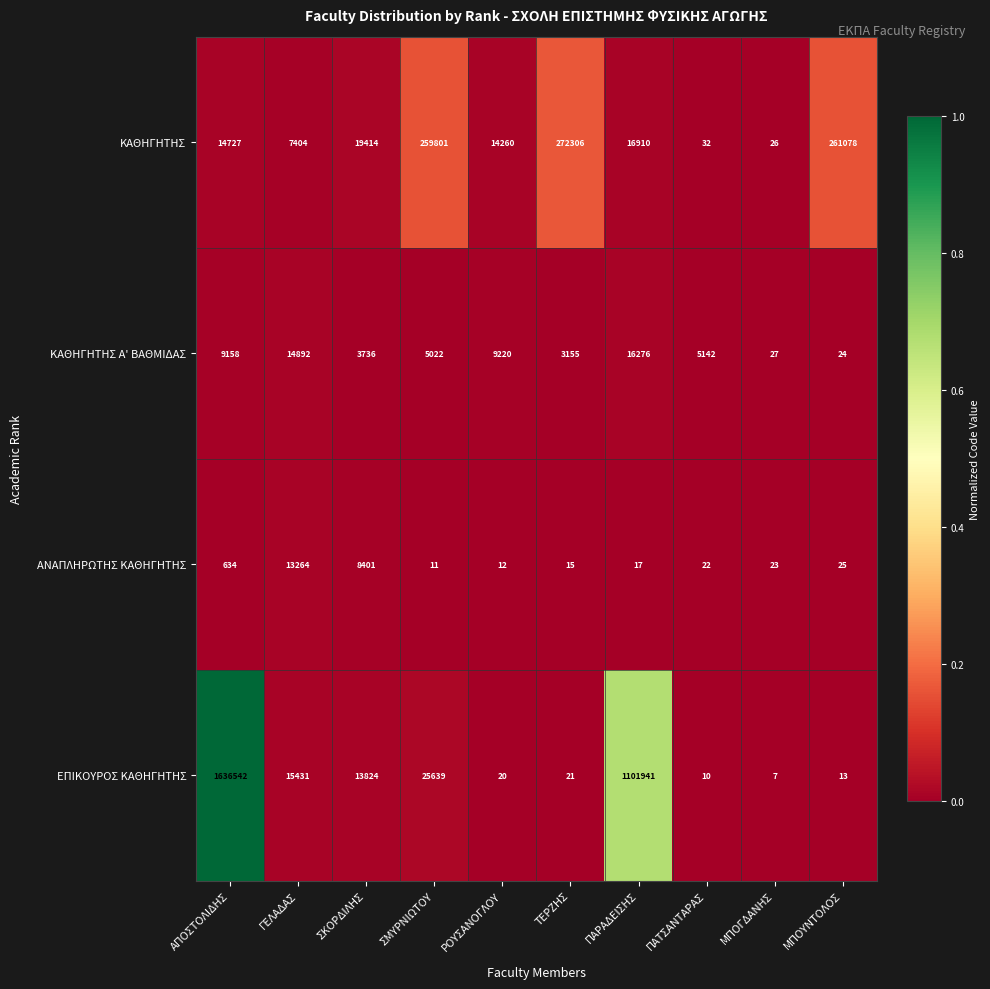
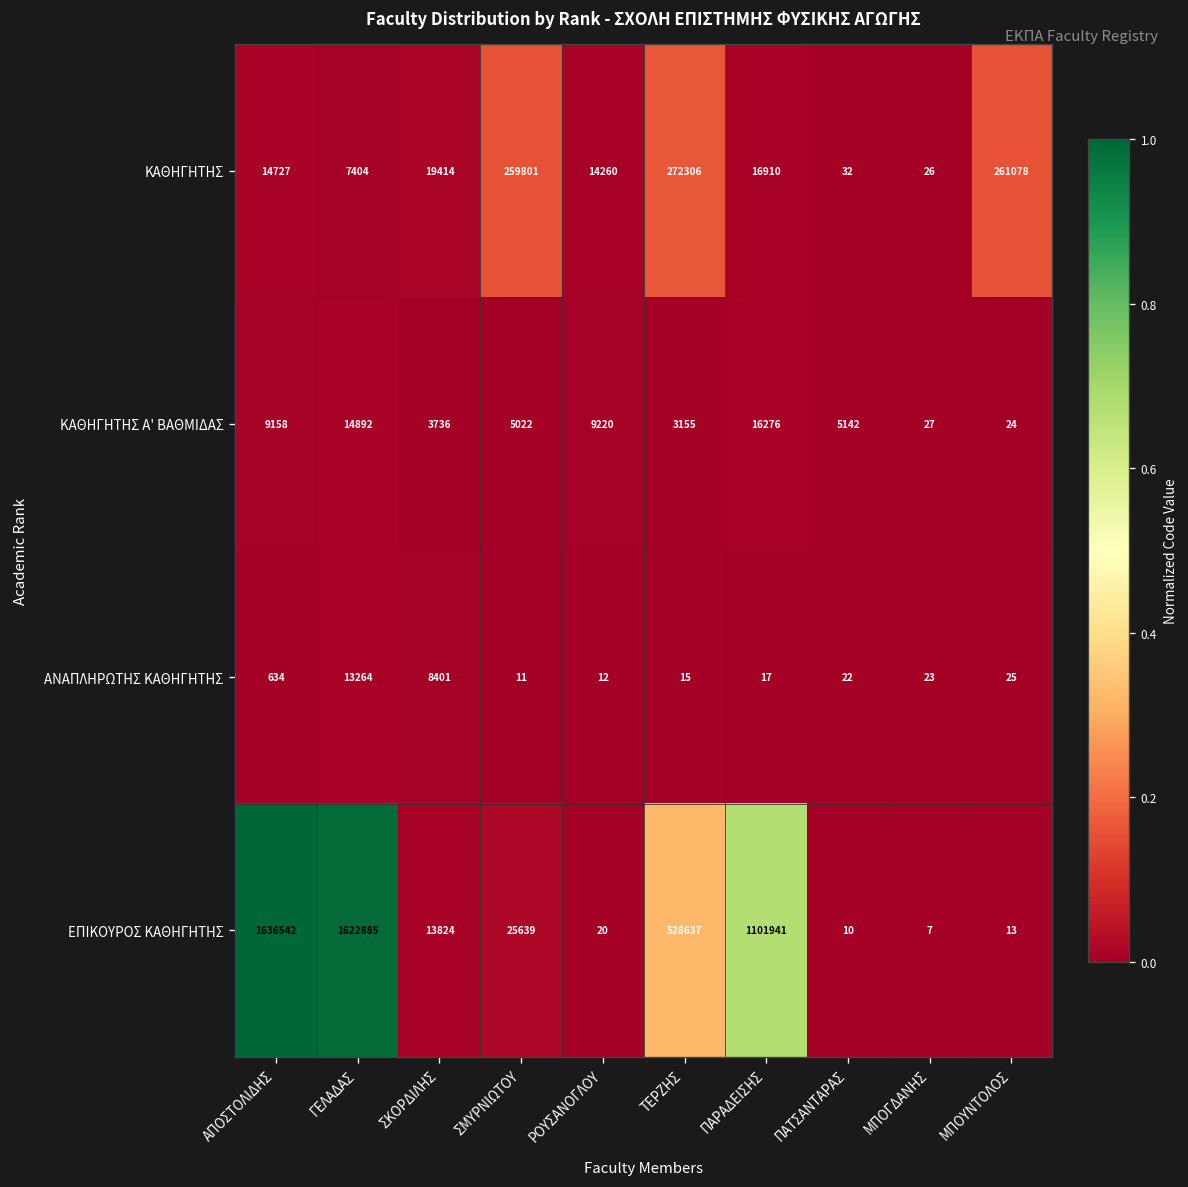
ΕΠΙΚΟΥΡΟΣ ΚΑΘΗΓΗΤΗΣ, ΓΕΛΑΔΑΣ: 15431 -> 1622885
ΕΠΙΚΟΥΡΟΣ ΚΑΘΗΓΗΤΗΣ, ΤΕΡΖΗΣ: 21 -> 528637
